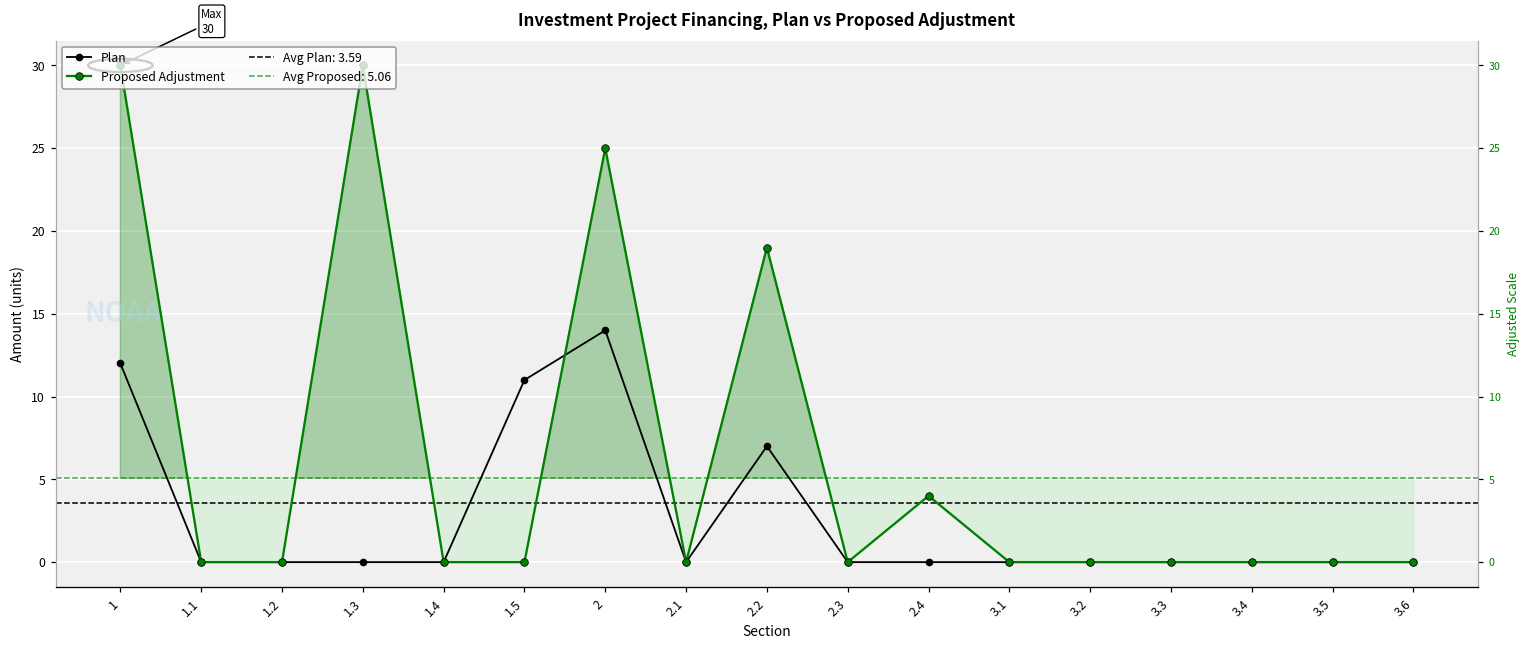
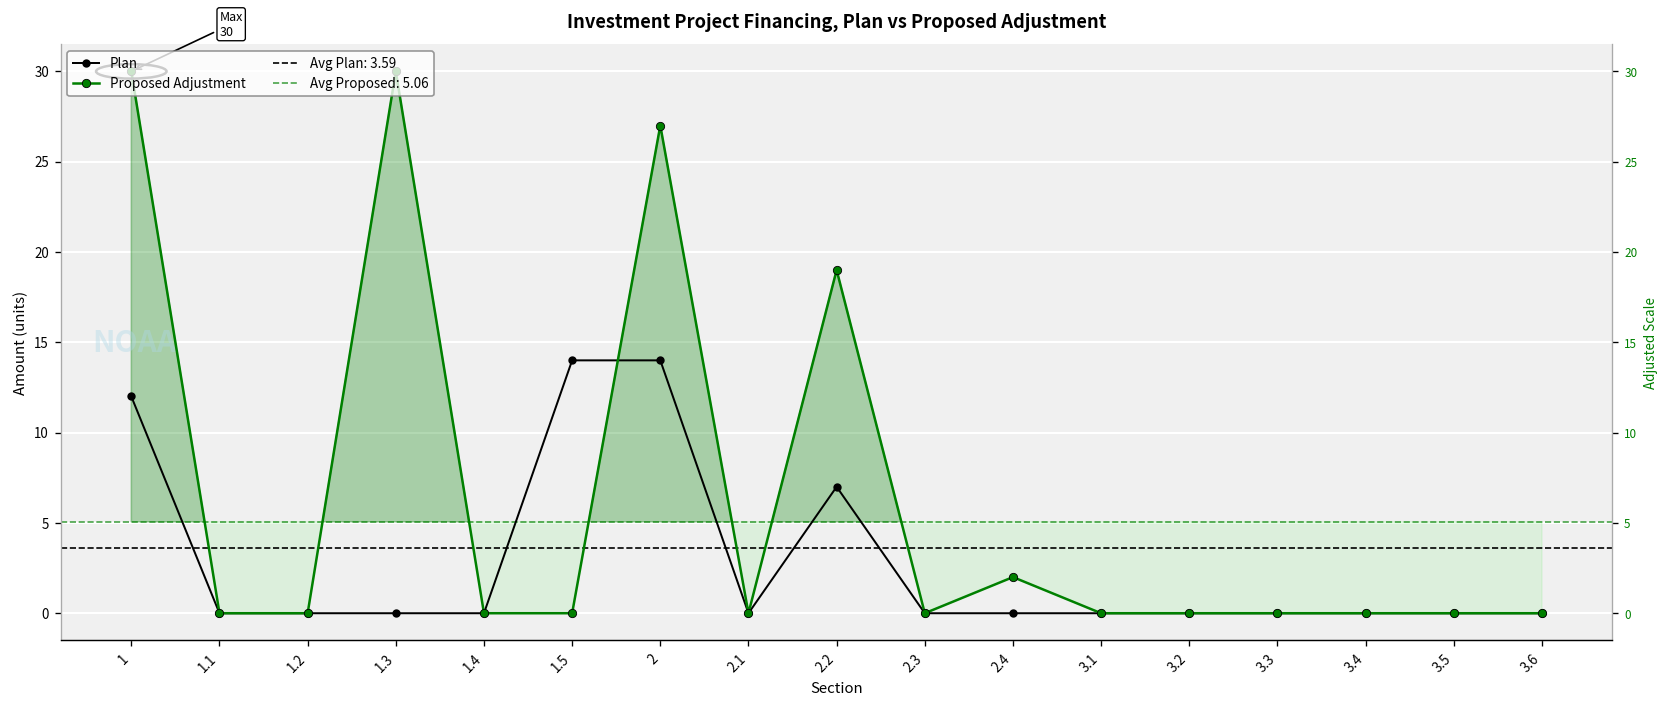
Plan, 1.5: 11 -> 14
Proposed Adjustment, 2: 25 -> 27
Proposed Adjustment, 2.4: 4 -> 2
